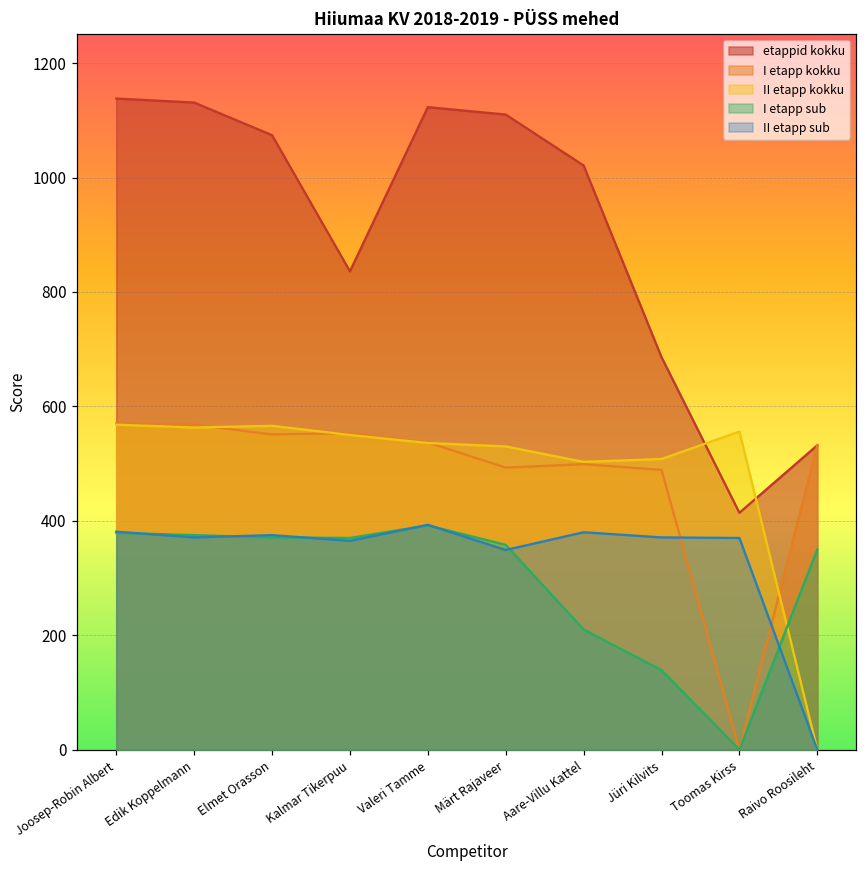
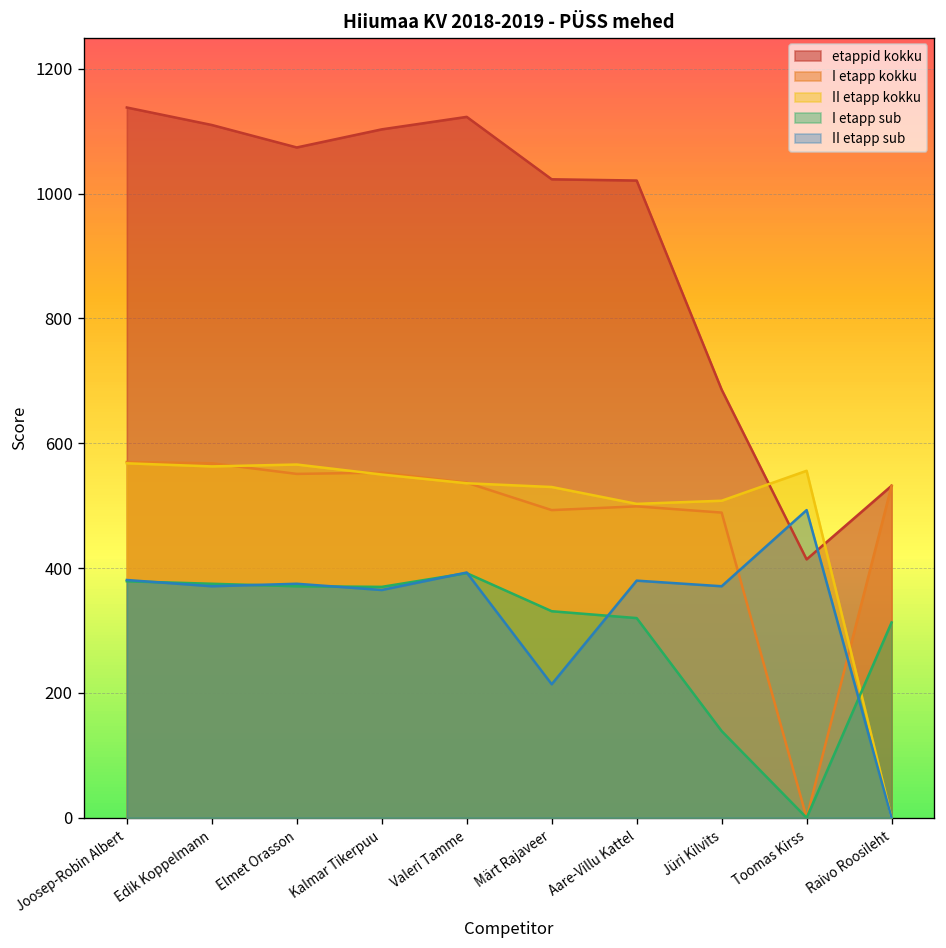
etappid kokku, Edik Koppelmann: 1130 -> 1110
etappid kokku, Kalmar Tikerpuu: 840 -> 1100
etappid kokku, Märt Rajaveer: 1110 -> 1020
I etapp sub, Märt Rajaveer: 360 -> 330
II etapp sub, Märt Rajaveer: 350 -> 210
I etapp sub, Aare-Villu Kattel: 210 -> 320
II etapp sub, Toomas Kirss: 370 -> 490
I etapp sub, Raivo Roosileht: 350 -> 310
